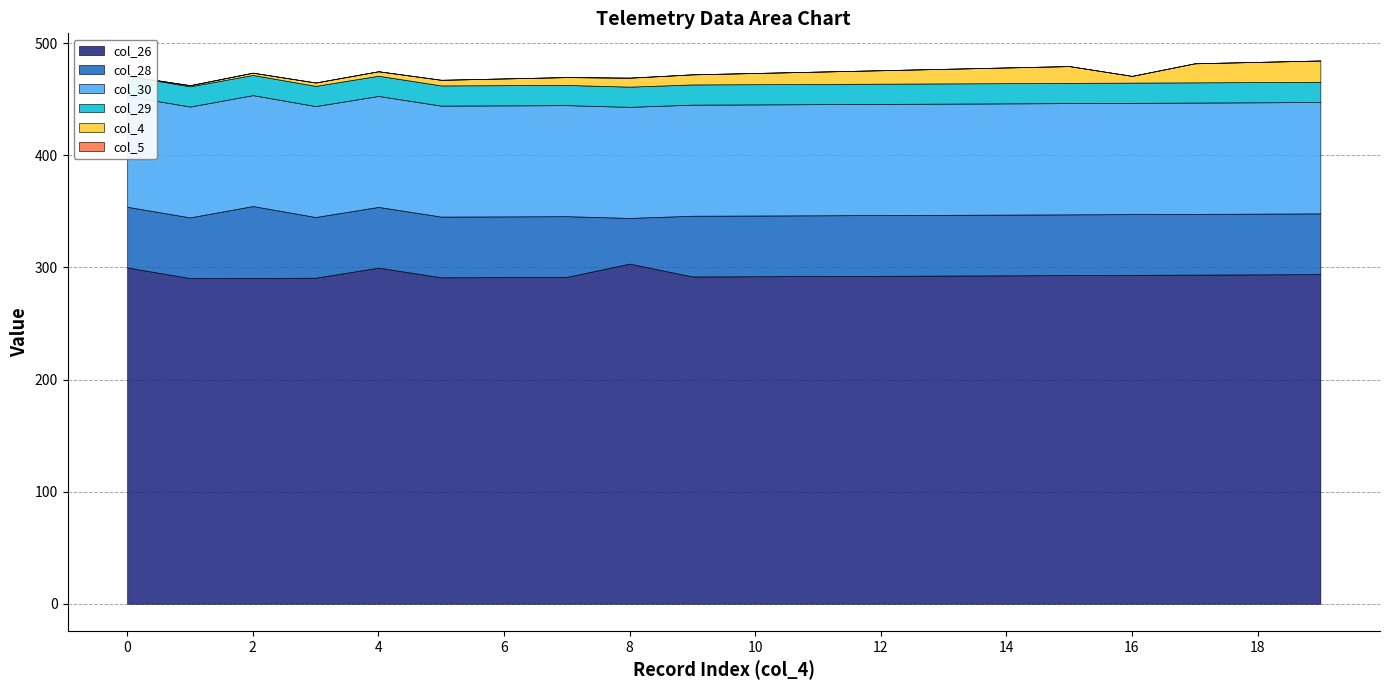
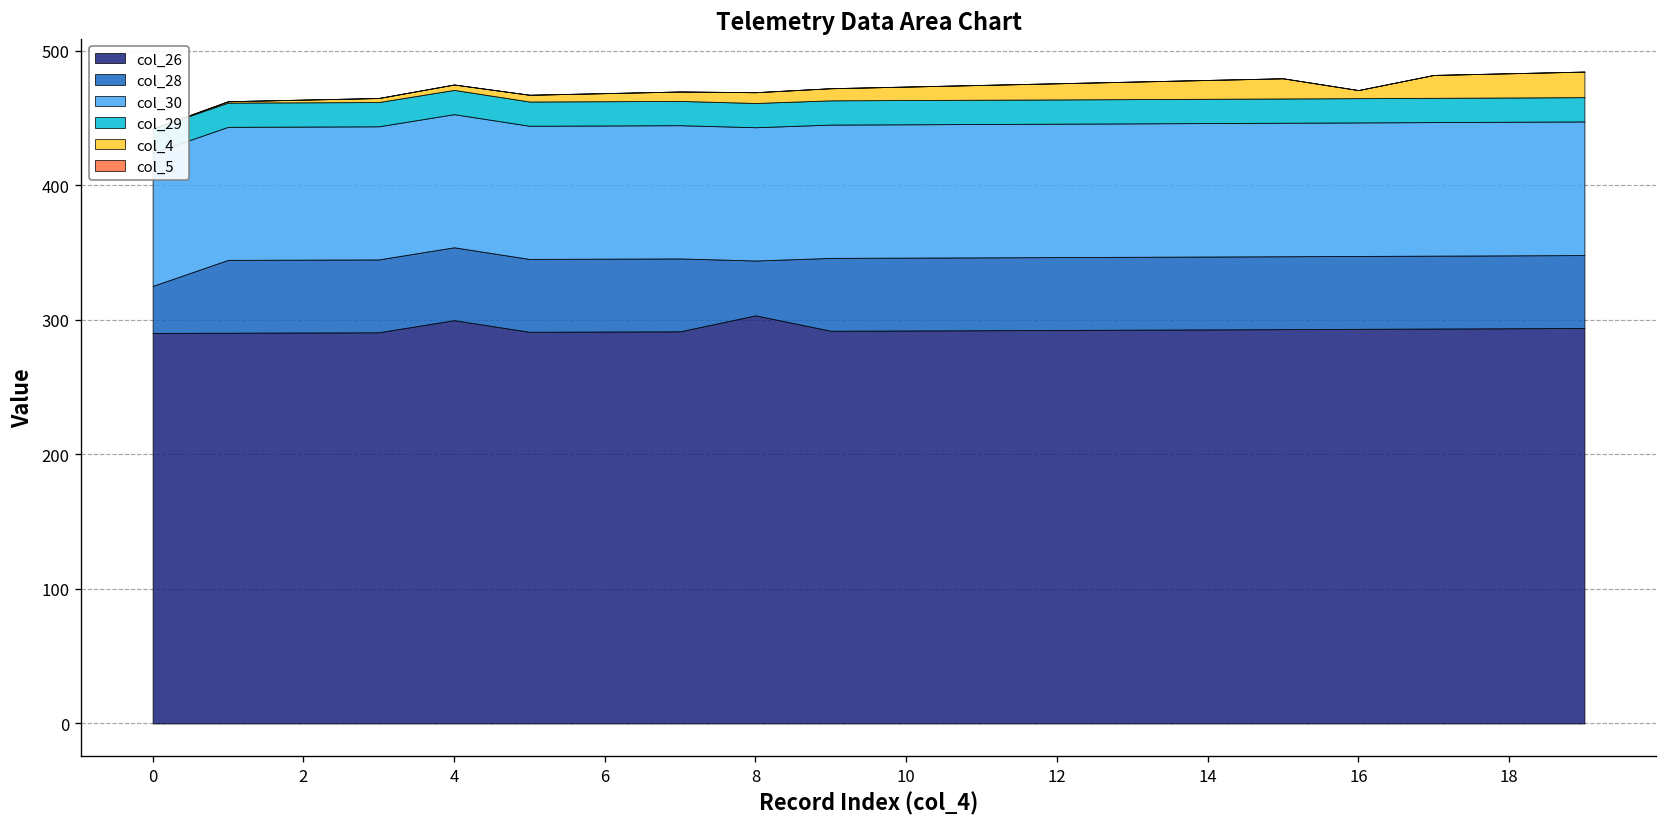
col_26, 0: 300 -> 290
col_28, 0: 54 -> 35
col_28, 2: 64 -> 54
